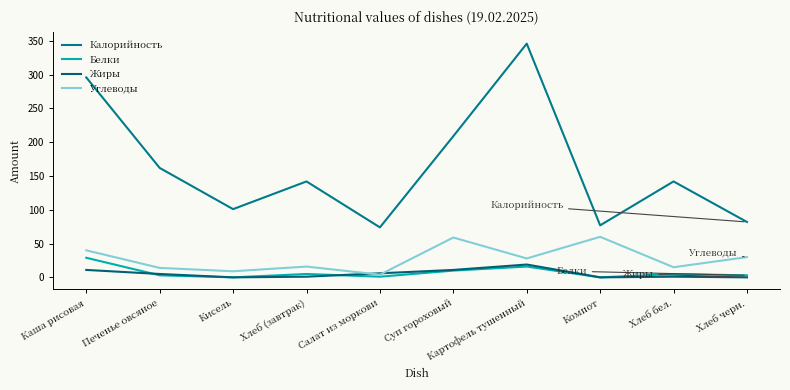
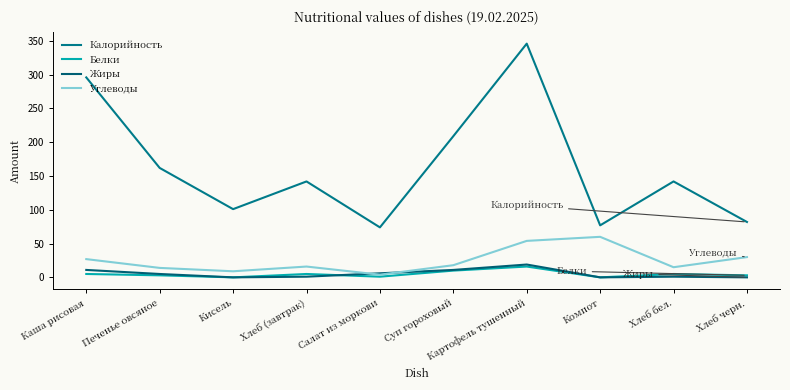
Белки, Каша рисовая: 30 -> 10
Углеводы, Каша рисовая: 40 -> 30
Углеводы, Суп гороховый: 60 -> 20
Углеводы, Картофель тушенный: 30 -> 50
